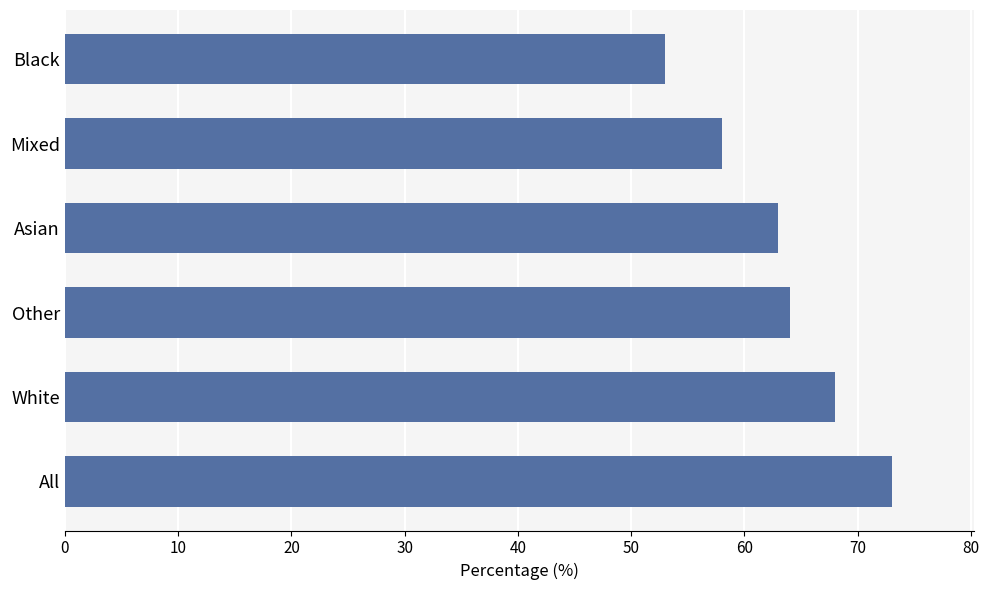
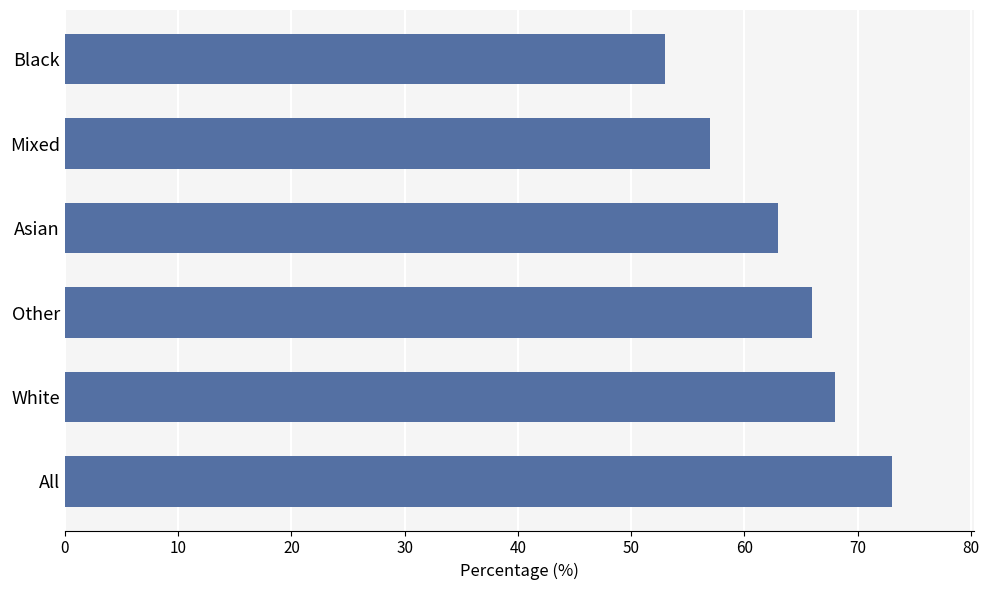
Mixed: 58 -> 57
Other: 64 -> 66
